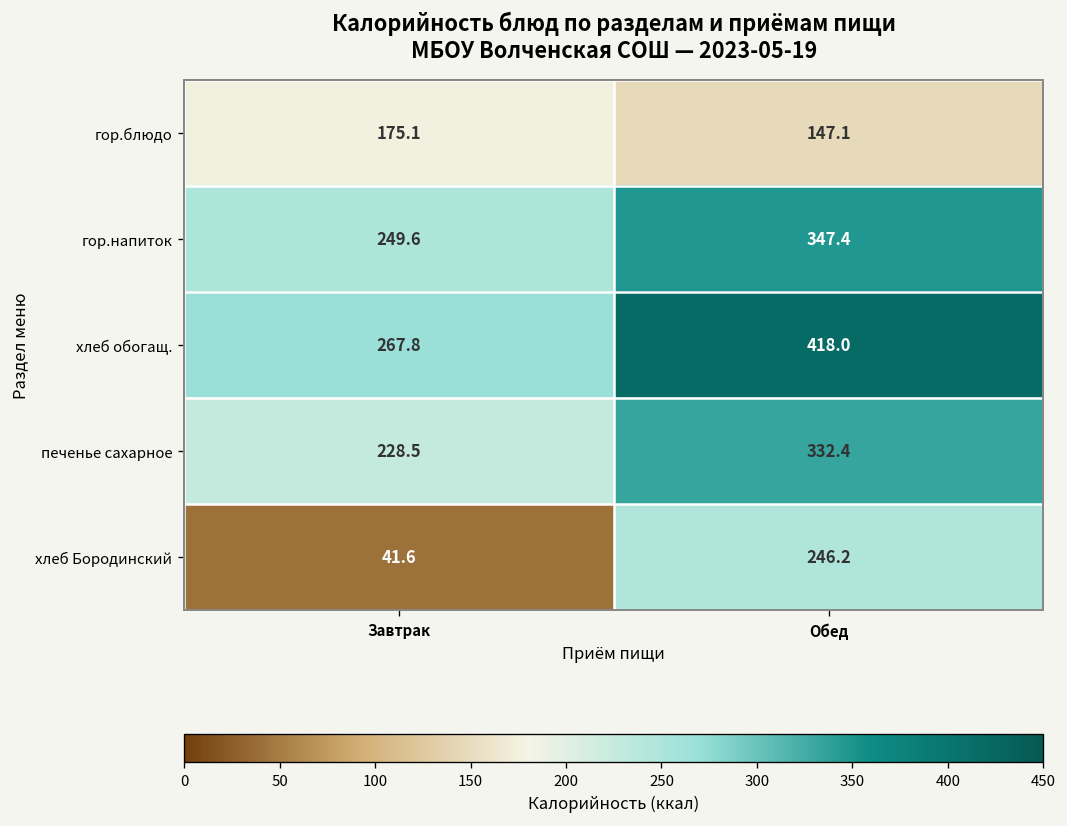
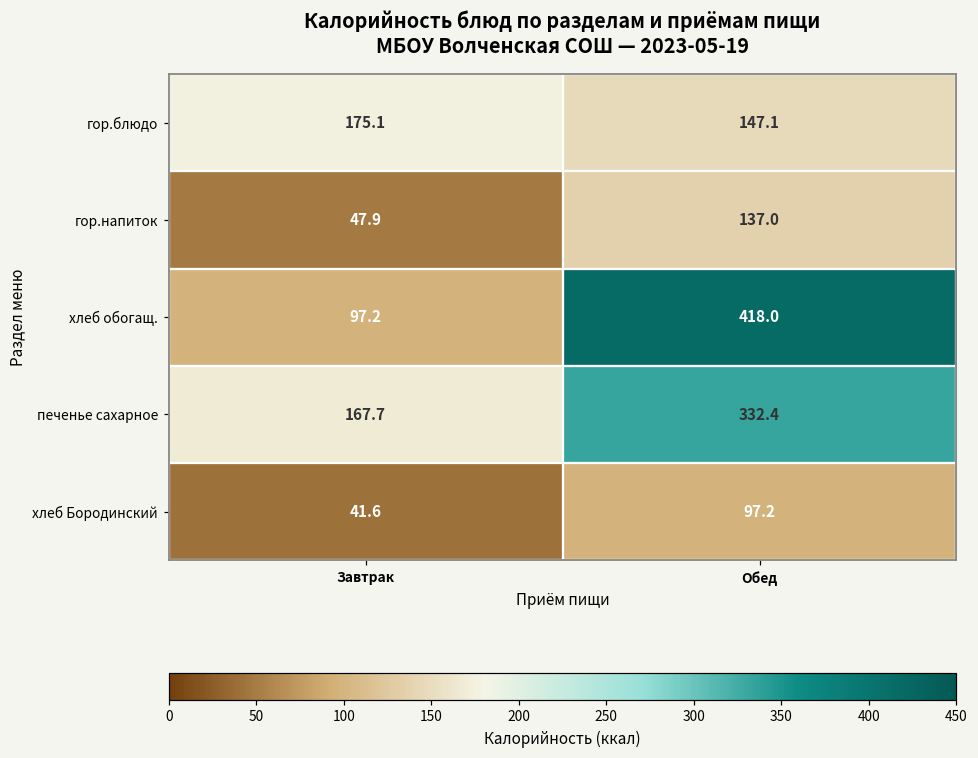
гор.напиток, Завтрак: 249.6 -> 47.9
гор.напиток, Обед: 347.4 -> 137.0
хлеб обогащ., Завтрак: 267.8 -> 97.2
печенье сахарное, Завтрак: 228.5 -> 167.7
хлеб Бородинский, Обед: 246.2 -> 97.2
